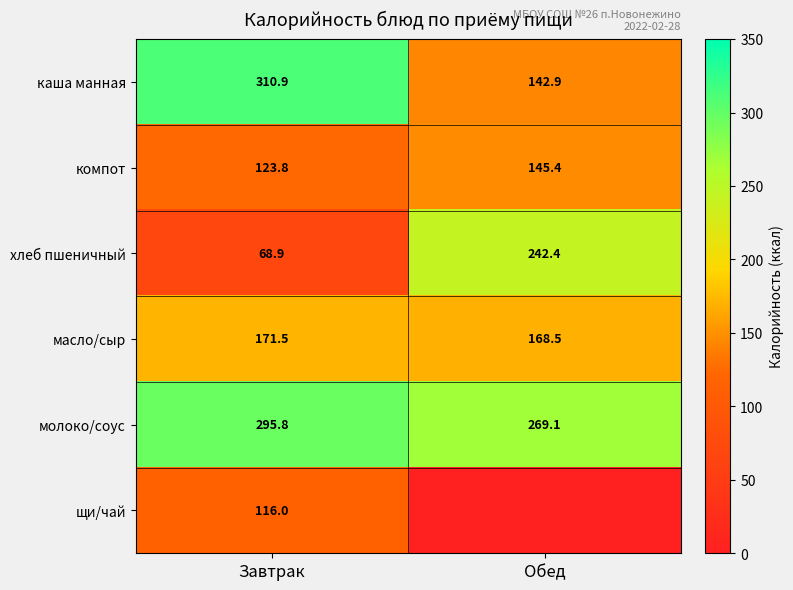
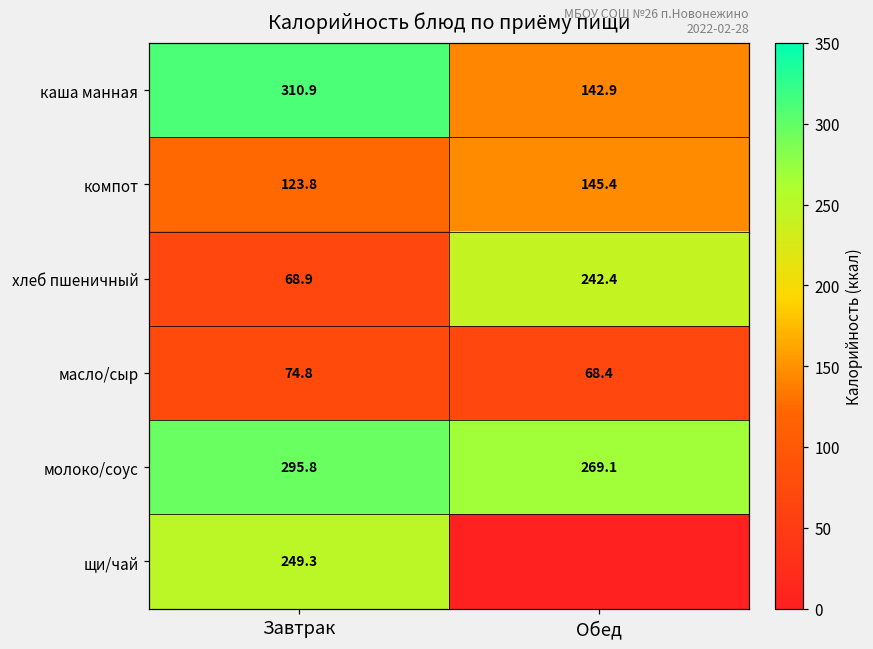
масло/сыр, Завтрак: 171.5 -> 74.8
масло/сыр, Обед: 168.5 -> 68.4
щи/чай, Завтрак: 116.0 -> 249.3
